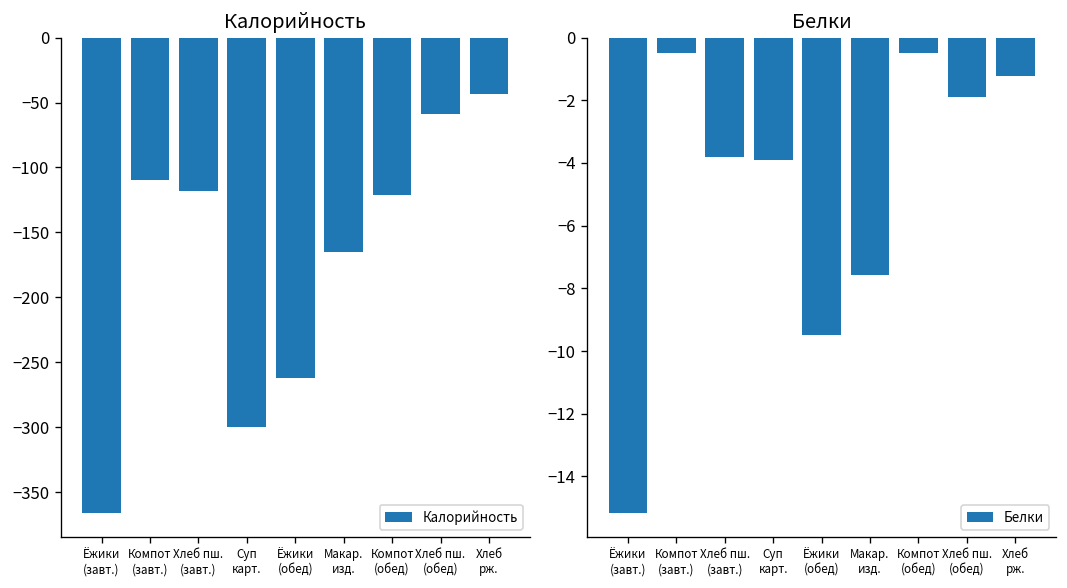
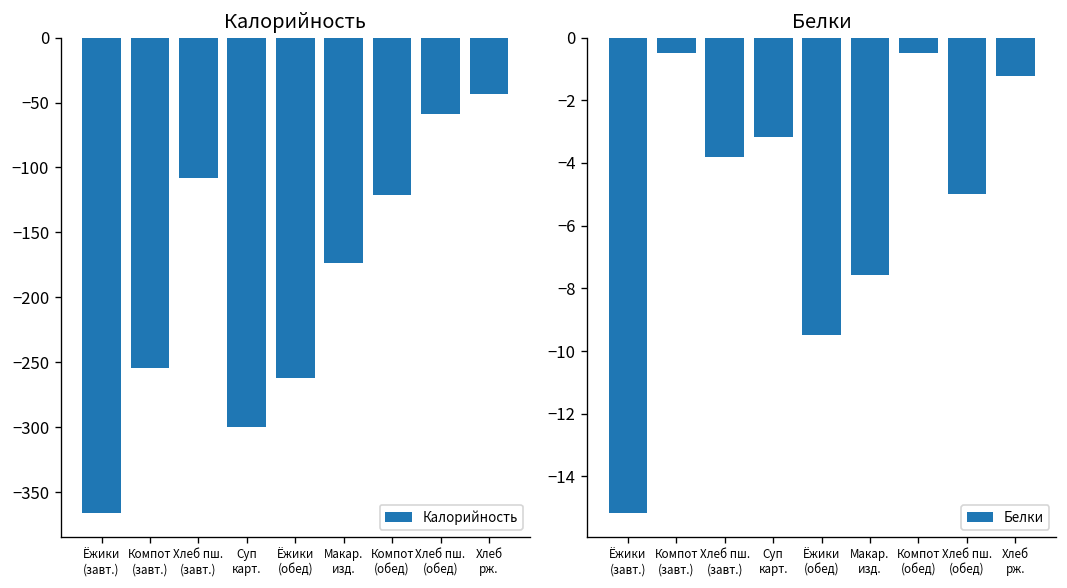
Калорийность, Компот (завт.): -110 -> -254
Калорийность, Хлеб пш. (завт.): -118 -> -108
Калорийность, Макар. изд.: -165 -> -174
Белки, Суп карт.: -3.9 -> -3.2
Белки, Хлеб пш. (обед): -1.9 -> -5.0
